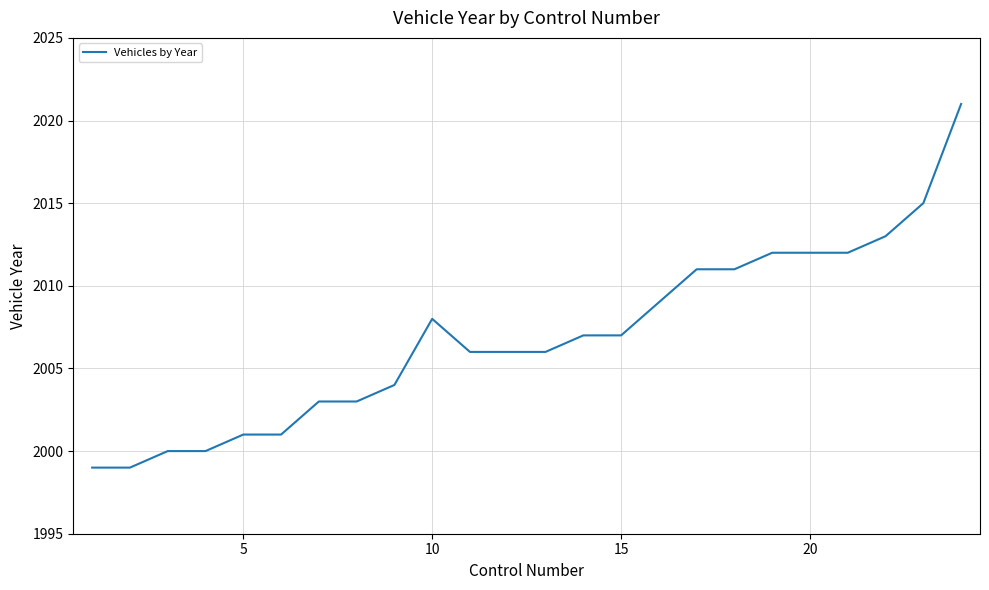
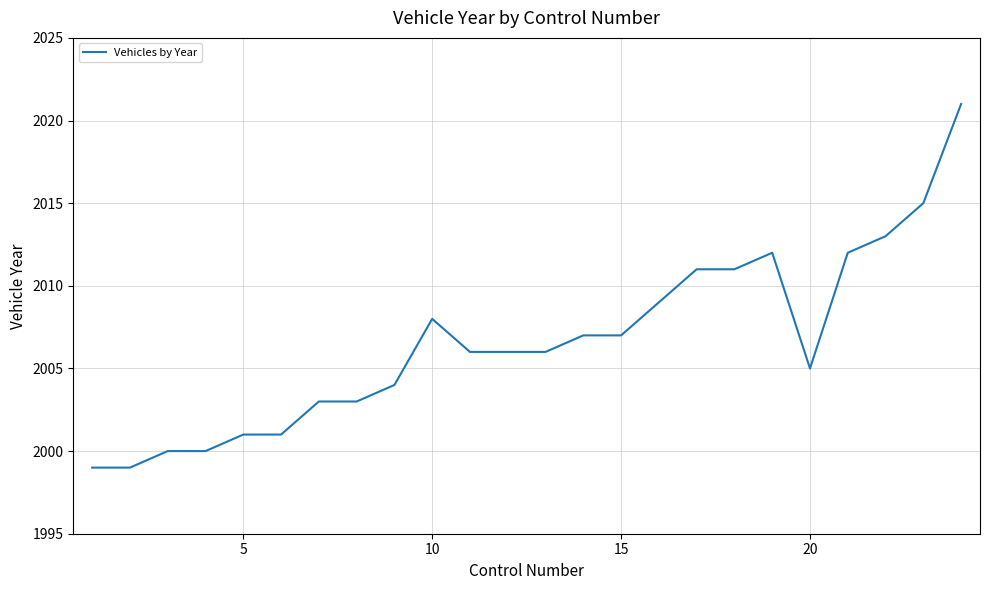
20: 2012 -> 2005
